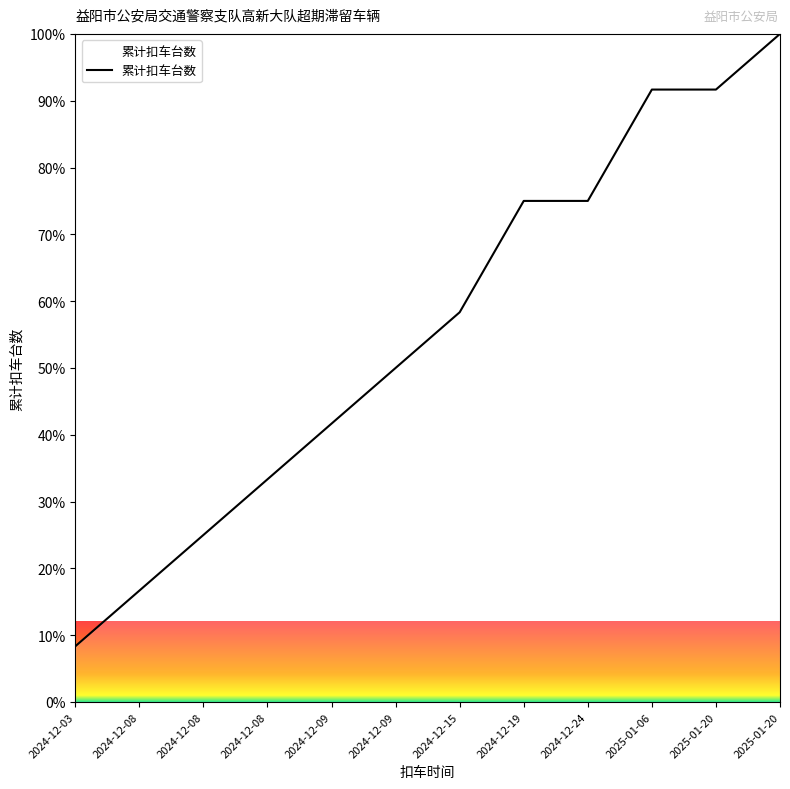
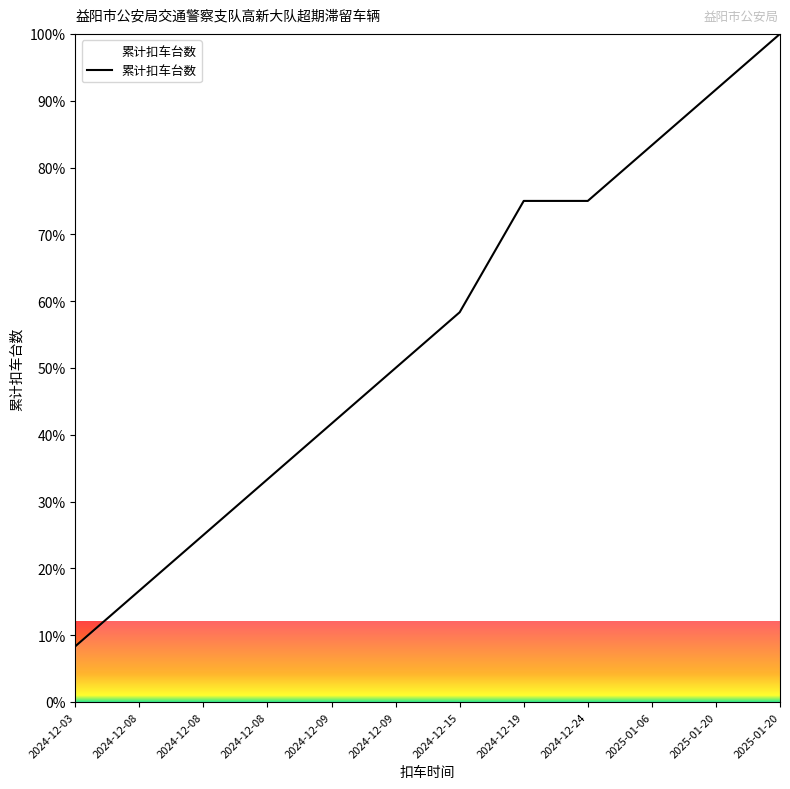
2025-01-06: 92% -> 83%
